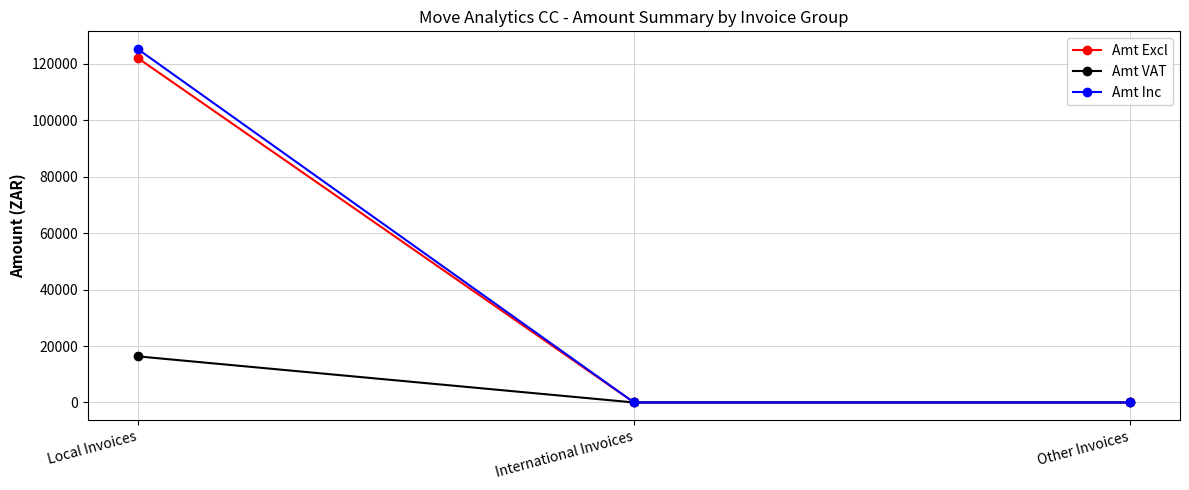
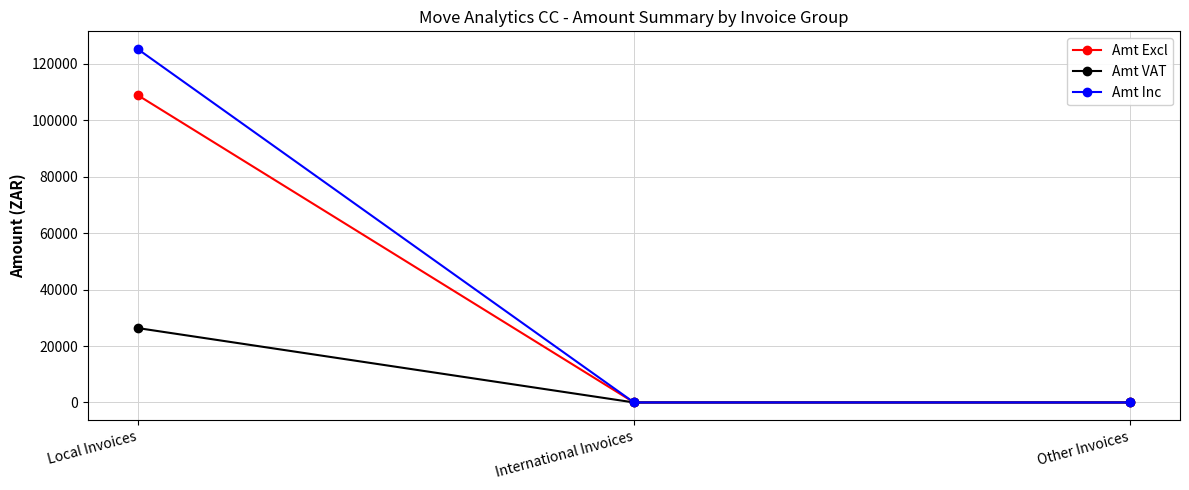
Amt Excl, Local Invoices: 122000 -> 109000
Amt VAT, Local Invoices: 16000 -> 26000
